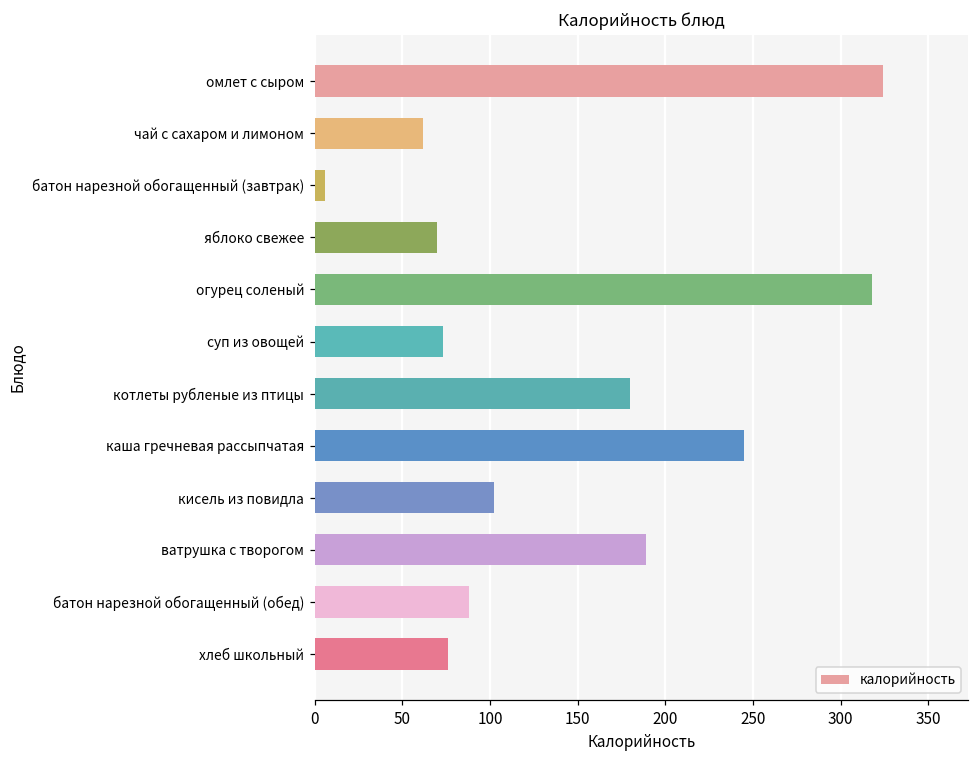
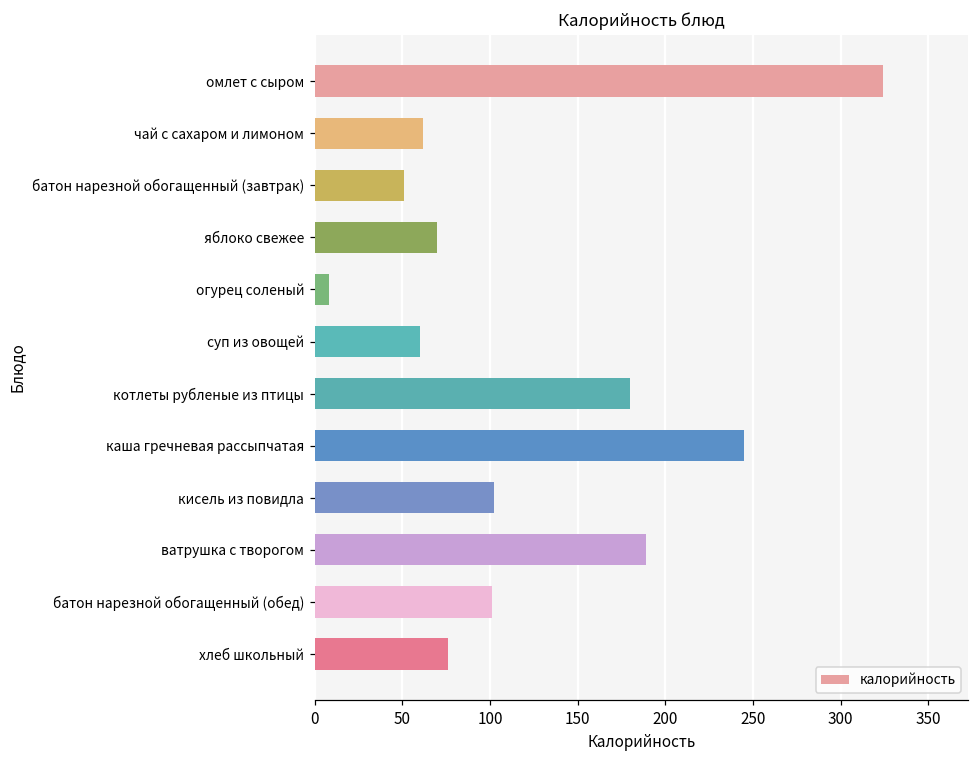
батон нарезной обогащенный (завтрак): 6 -> 51
огурец соленый: 318 -> 8
суп из овощей: 73 -> 60
батон нарезной обогащенный (обед): 88 -> 101
